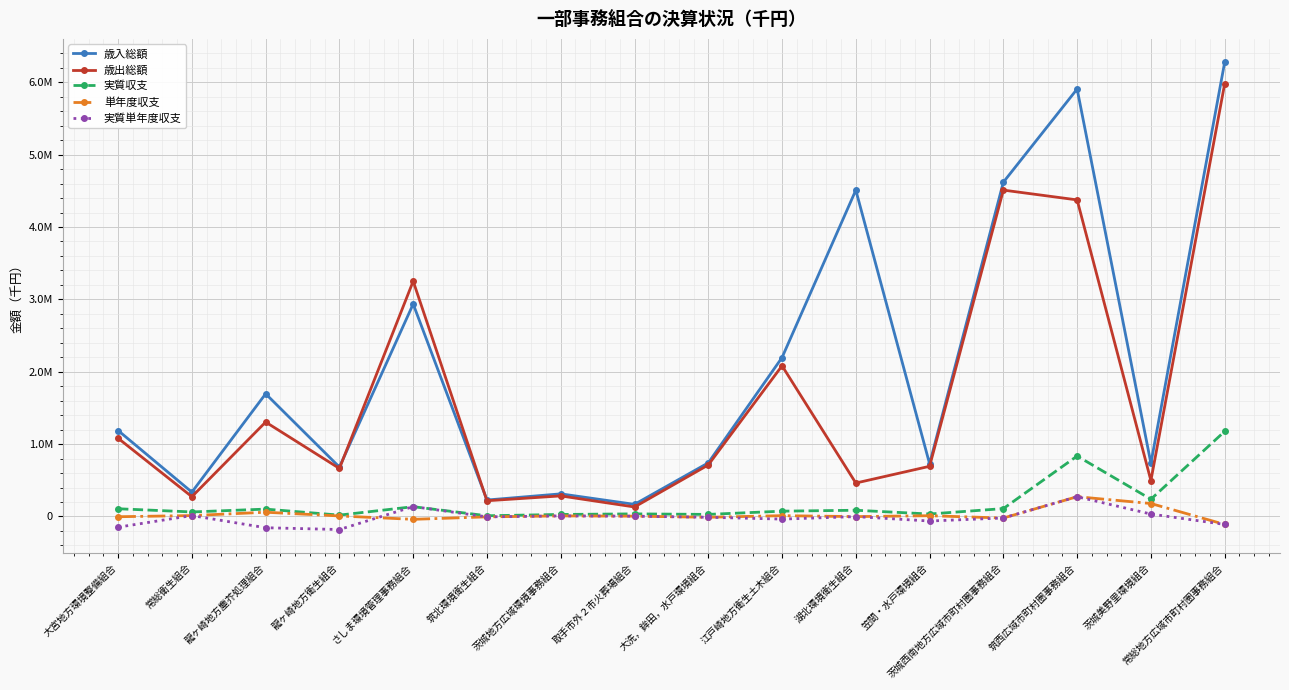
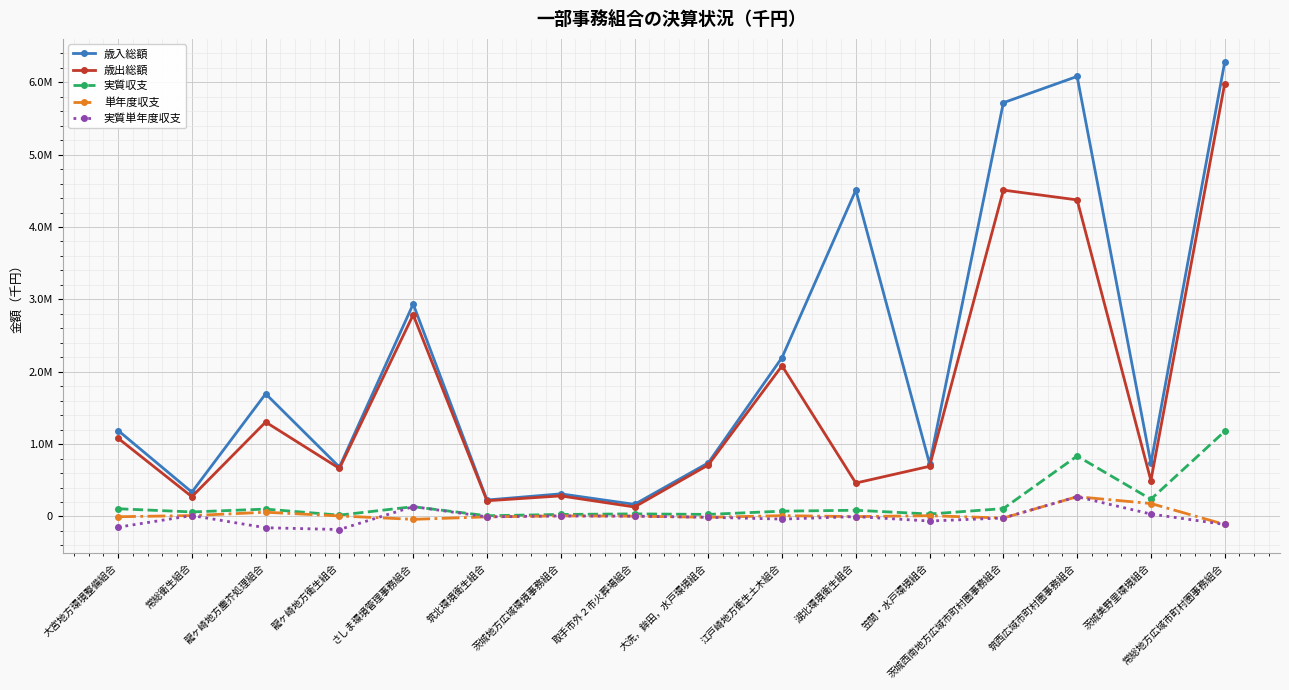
歳出総額, さしま環境管理事務組合: 3300000 -> 2800000
歳入総額, 茨城西南地方広域市町村圏事務組合: 4600000 -> 5700000
歳入総額, 筑西広域市町村圏事務組合: 5900000 -> 6100000
